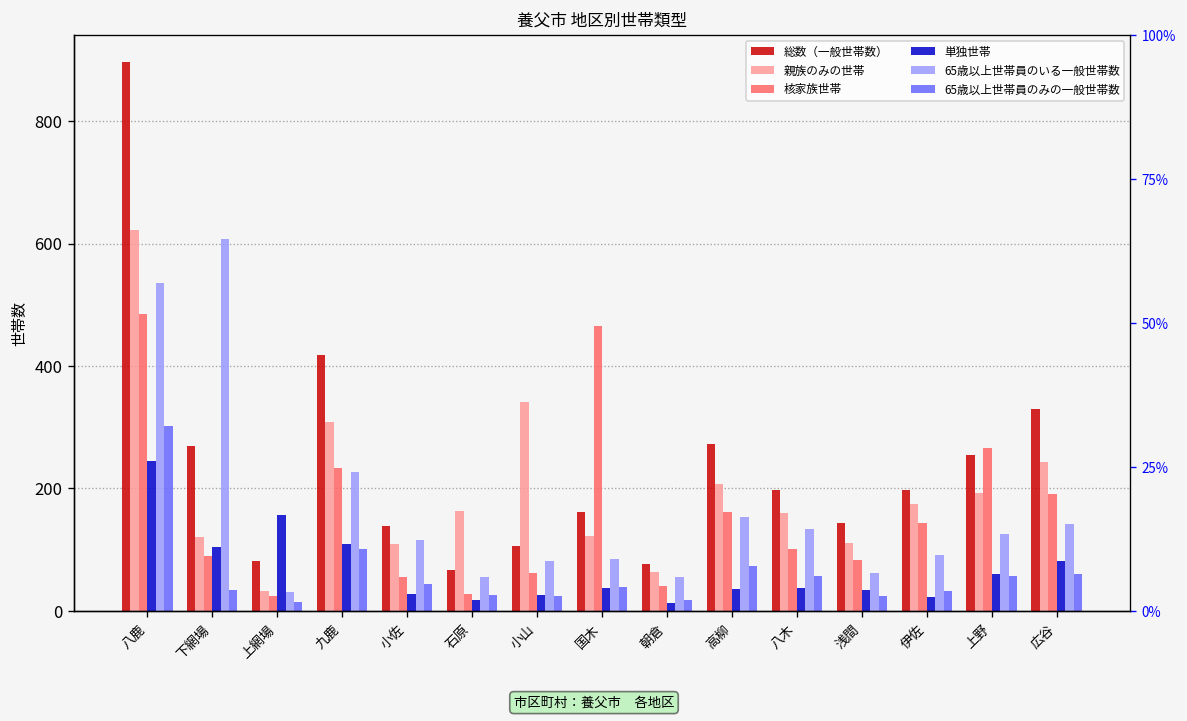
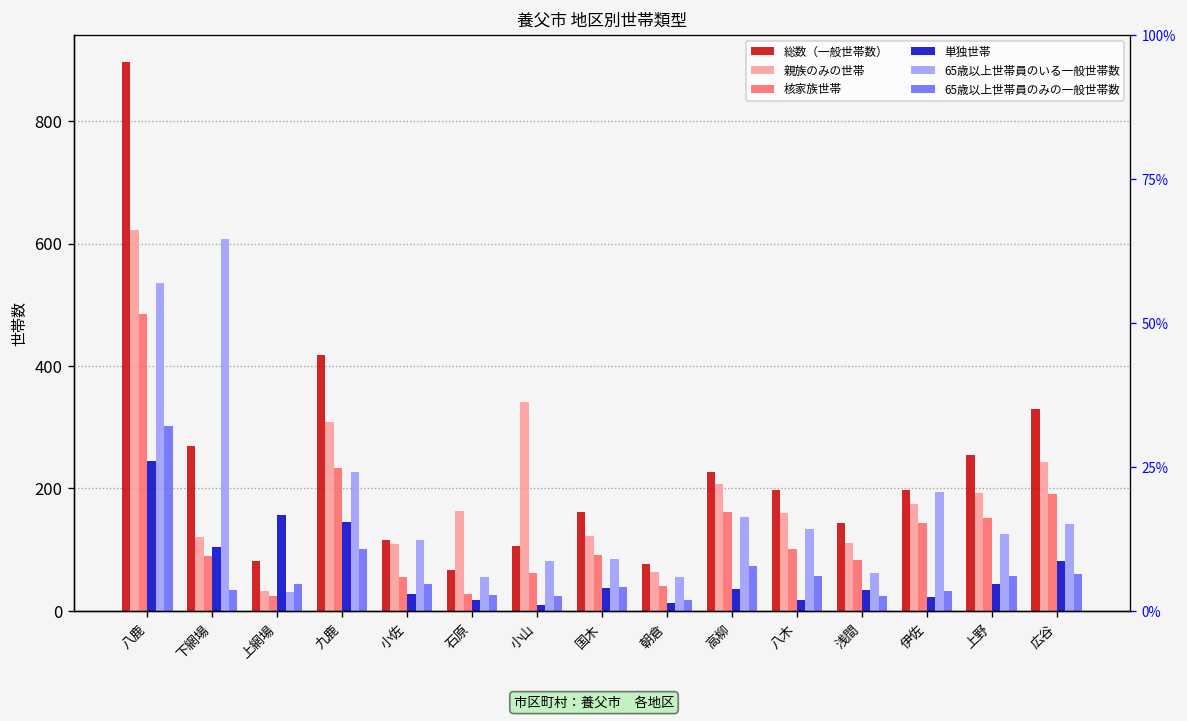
65歳以上世帯員のみの一般世帯数, 上網場: 20 -> 40
単独世帯, 九鹿: 110 -> 150
総数（一般世帯数）, 小佐: 140 -> 120
単独世帯, 小山: 30 -> 10
核家族世帯, 国木: 470 -> 90
総数（一般世帯数）, 高柳: 270 -> 230
単独世帯, 八木: 40 -> 20
65歳以上世帯員のいる一般世帯数, 伊佐: 90 -> 190
核家族世帯, 上野: 270 -> 150
単独世帯, 上野: 60 -> 40
